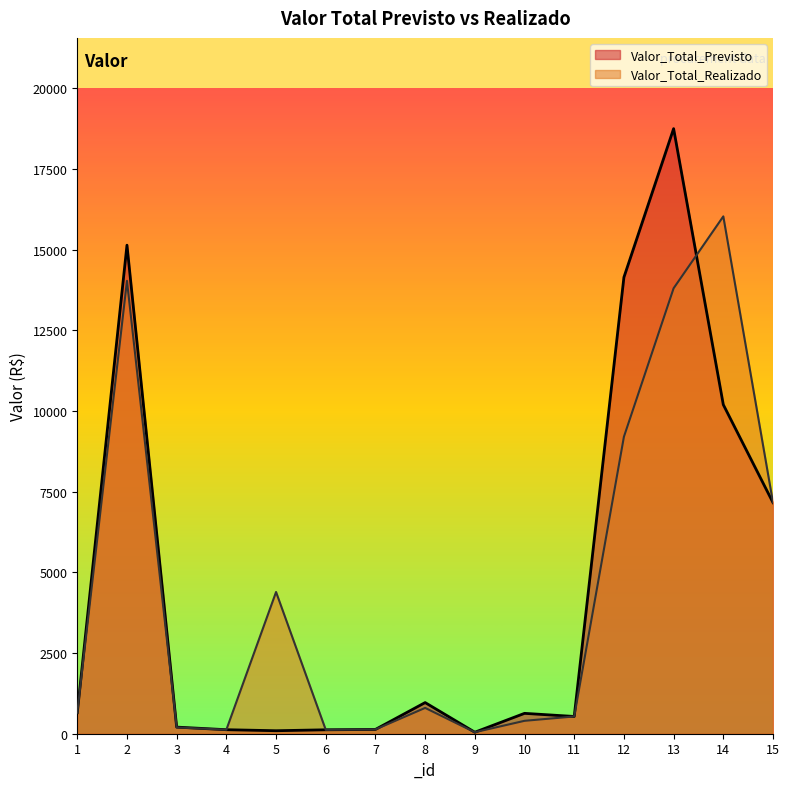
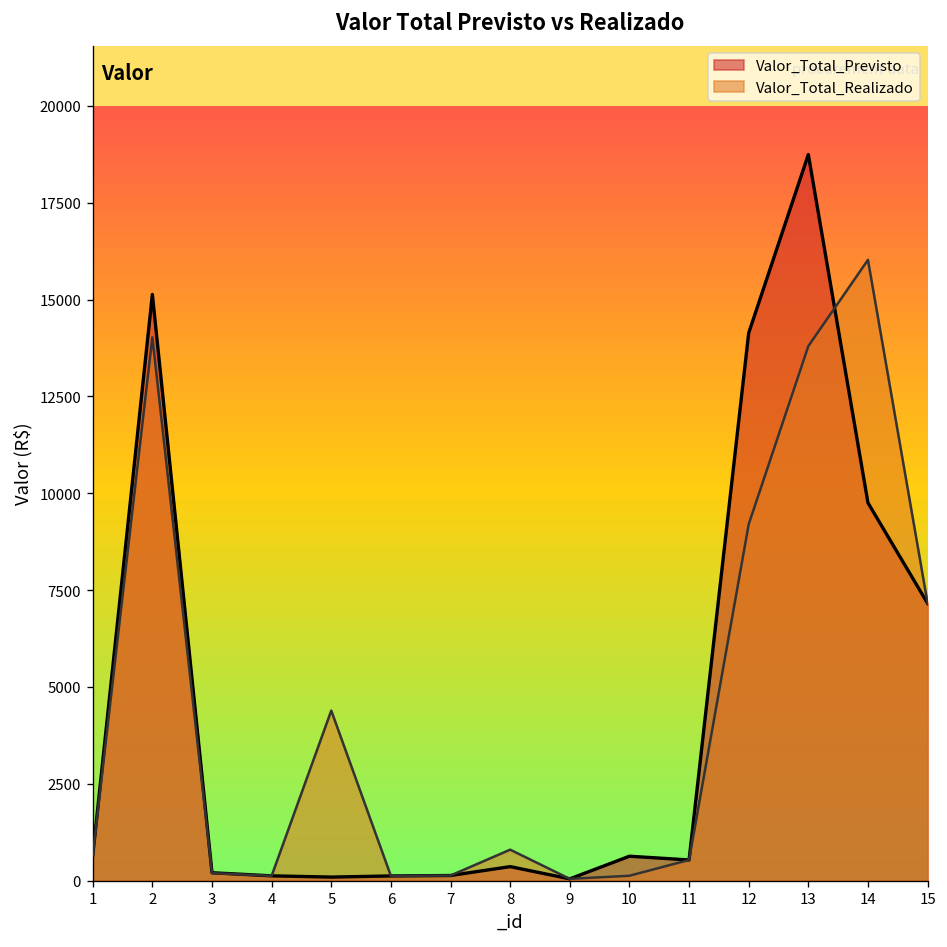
Valor_Total_Previsto, 8: 1000 -> 400
Valor_Total_Realizado, 10: 400 -> 100
Valor_Total_Previsto, 14: 10200 -> 9800
